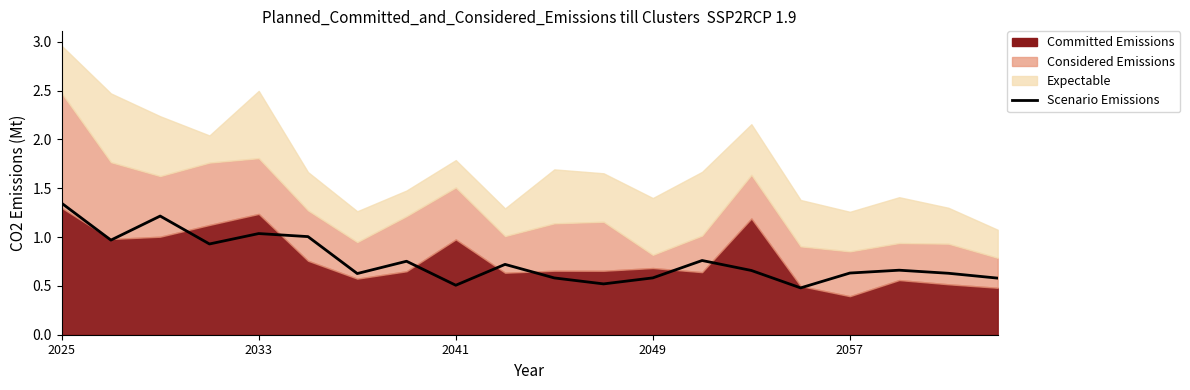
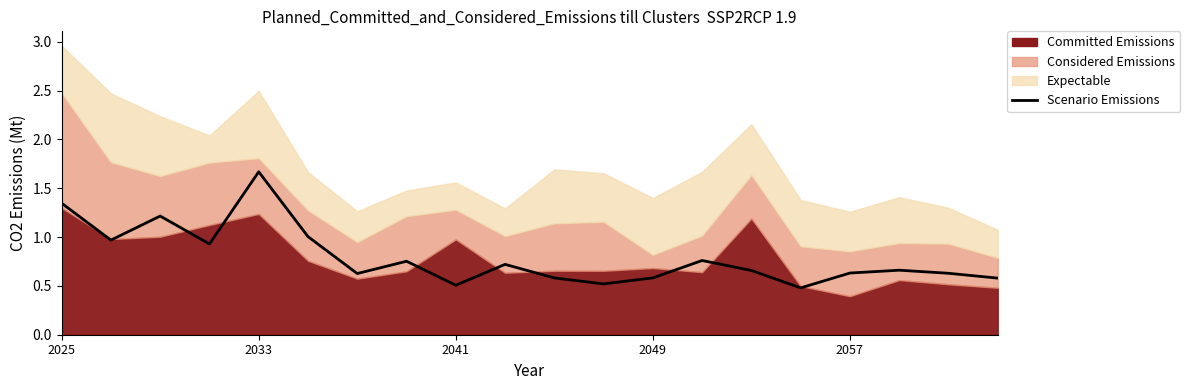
Scenario Emissions, 2033: 1.0 -> 1.7
Considered Emissions, 2041: 0.5 -> 0.3
